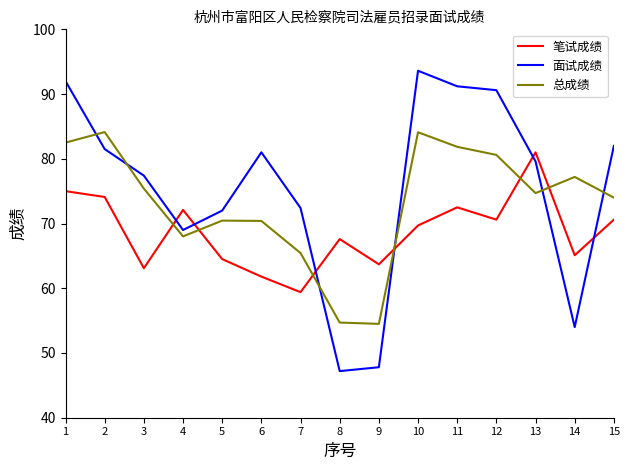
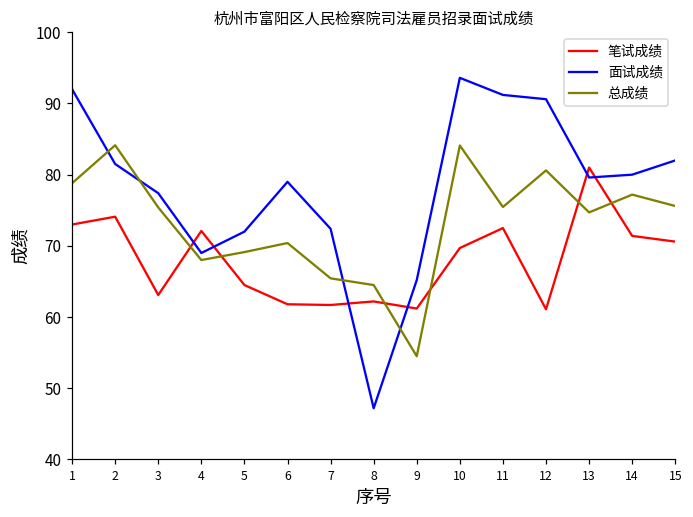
笔试成绩, 1: 75 -> 73
总成绩, 1: 83 -> 79
总成绩, 5: 70 -> 69
面试成绩, 6: 81 -> 79
笔试成绩, 7: 59 -> 62
笔试成绩, 8: 68 -> 62
总成绩, 8: 55 -> 65
笔试成绩, 9: 64 -> 61
面试成绩, 9: 48 -> 65
总成绩, 11: 82 -> 75
笔试成绩, 12: 71 -> 61
笔试成绩, 14: 65 -> 71
面试成绩, 14: 54 -> 80
总成绩, 15: 74 -> 76
